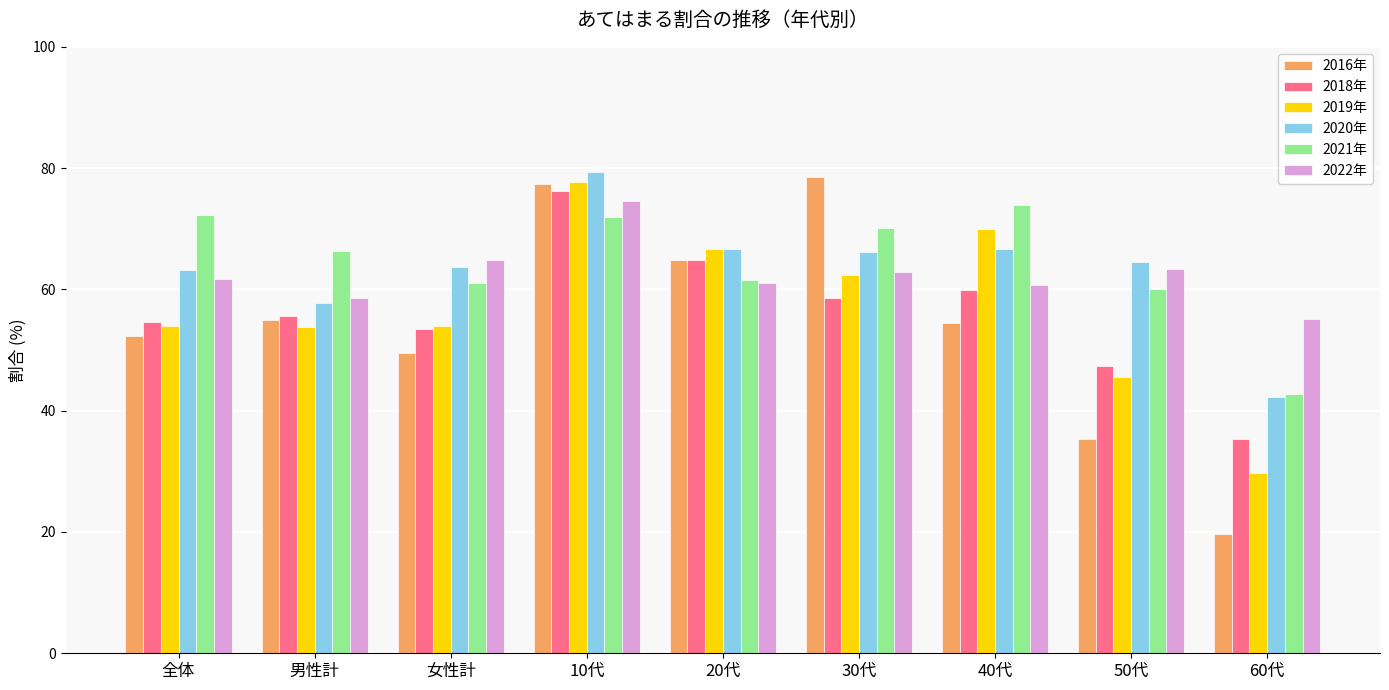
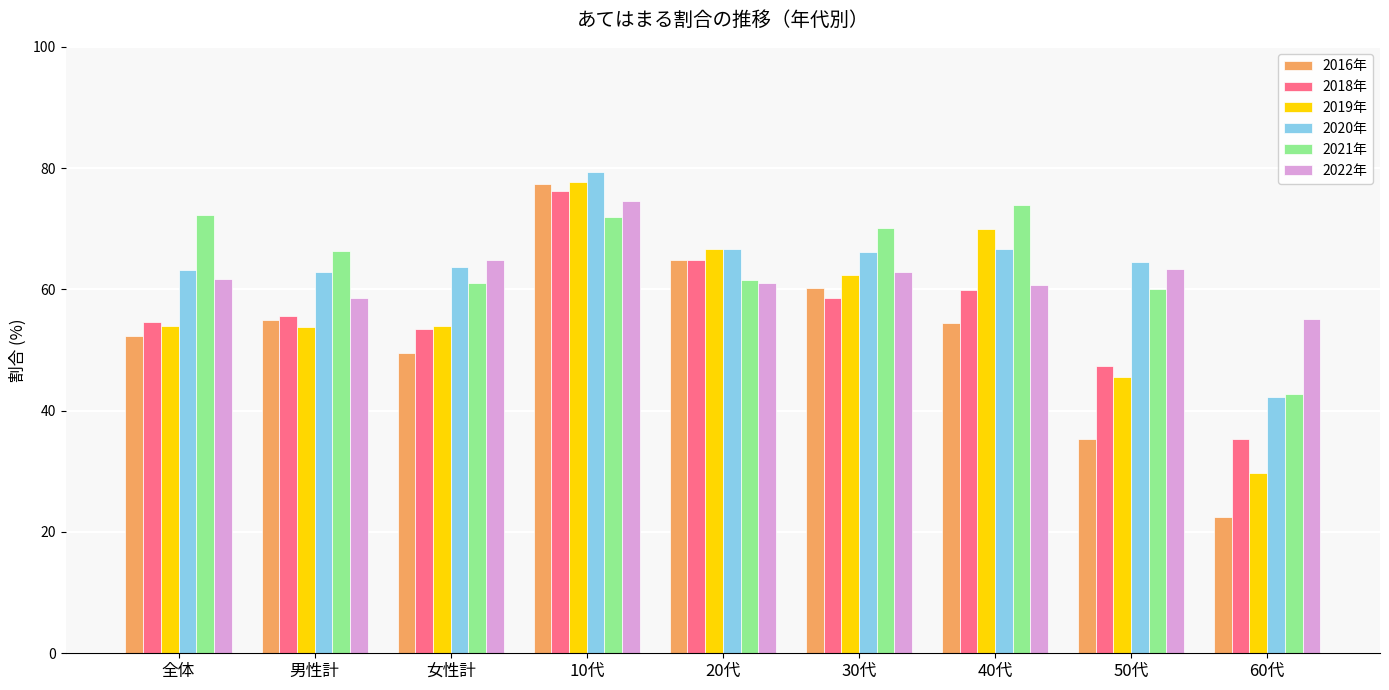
2020年, 男性計: 58 -> 63
2016年, 30代: 79 -> 60
2016年, 60代: 20 -> 23
